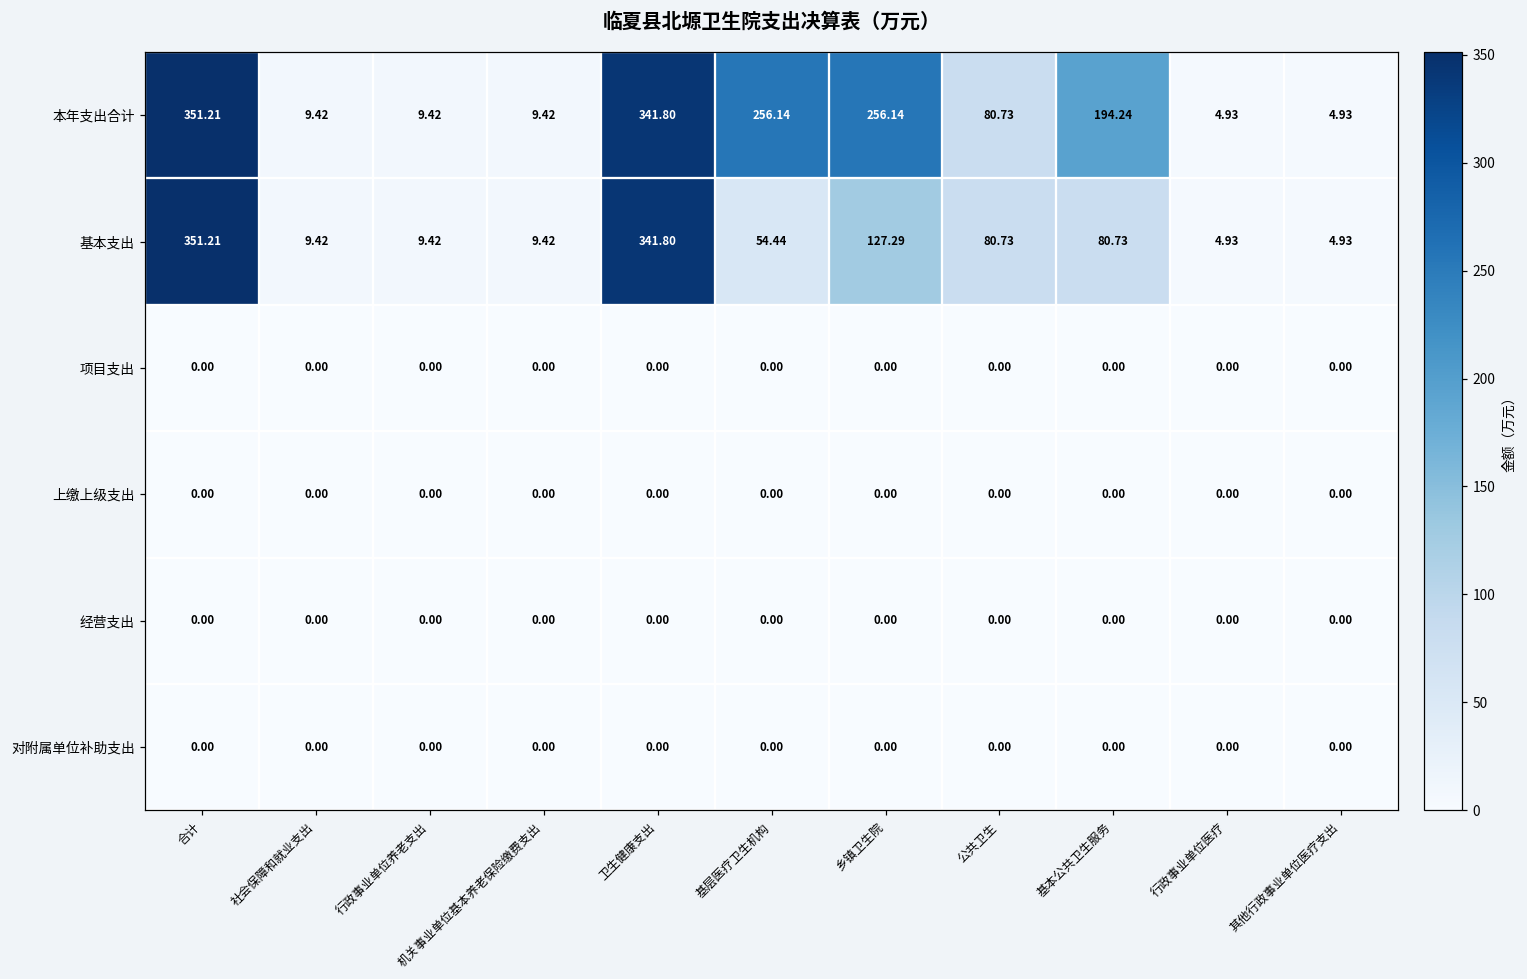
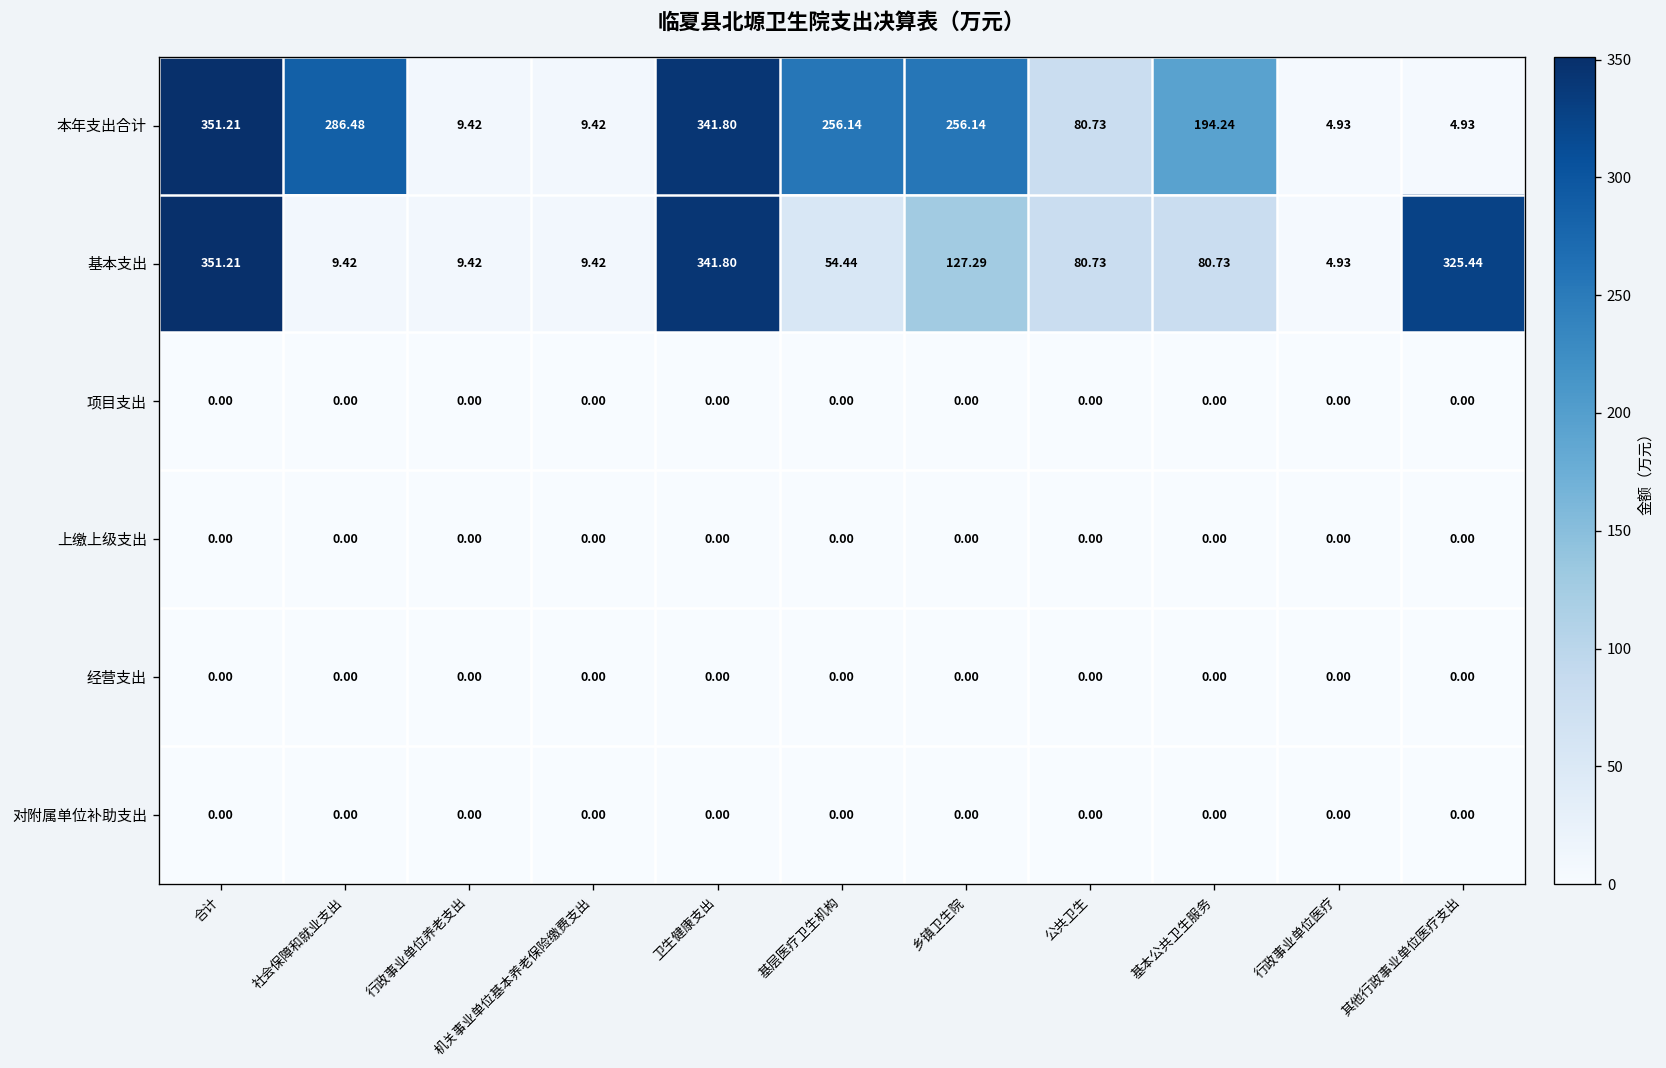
本年支出合计, 社会保障和就业支出: 9.42 -> 286.48
基本支出, 其他行政事业单位医疗支出: 4.93 -> 325.44
